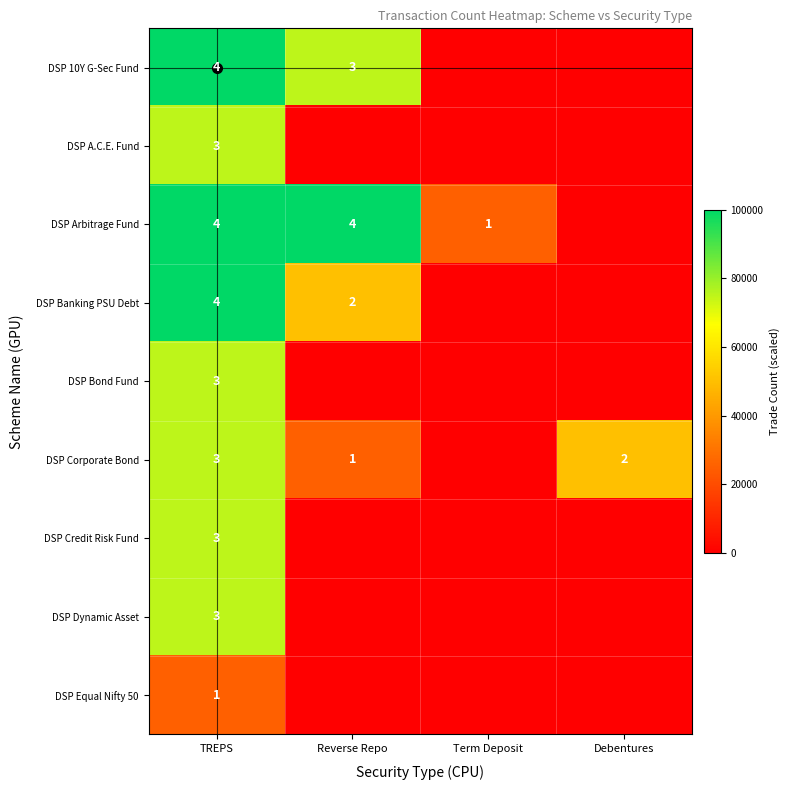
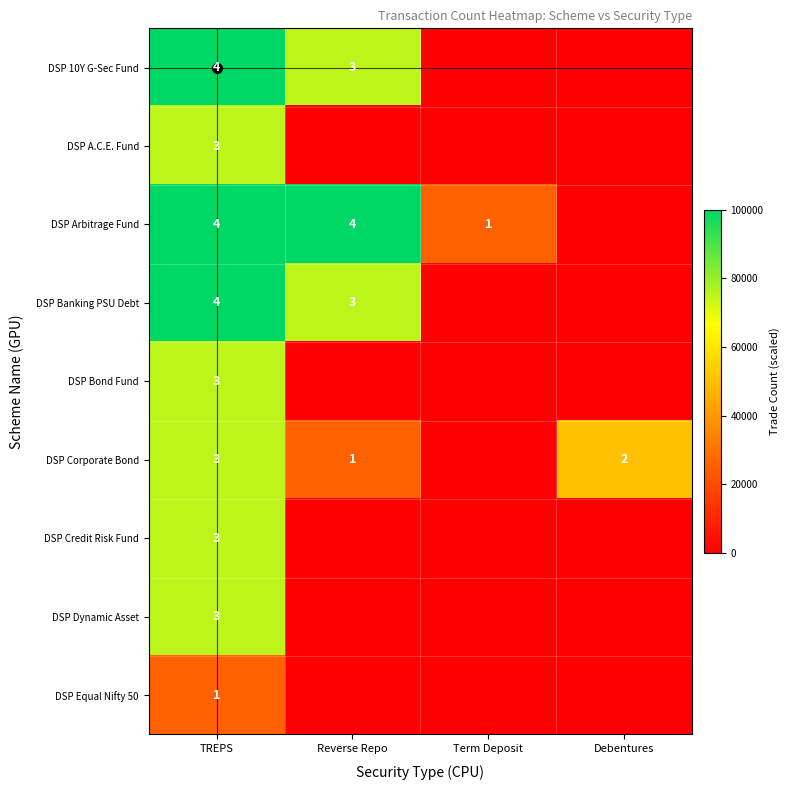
DSP Banking PSU Debt, Reverse Repo: 2 -> 3
